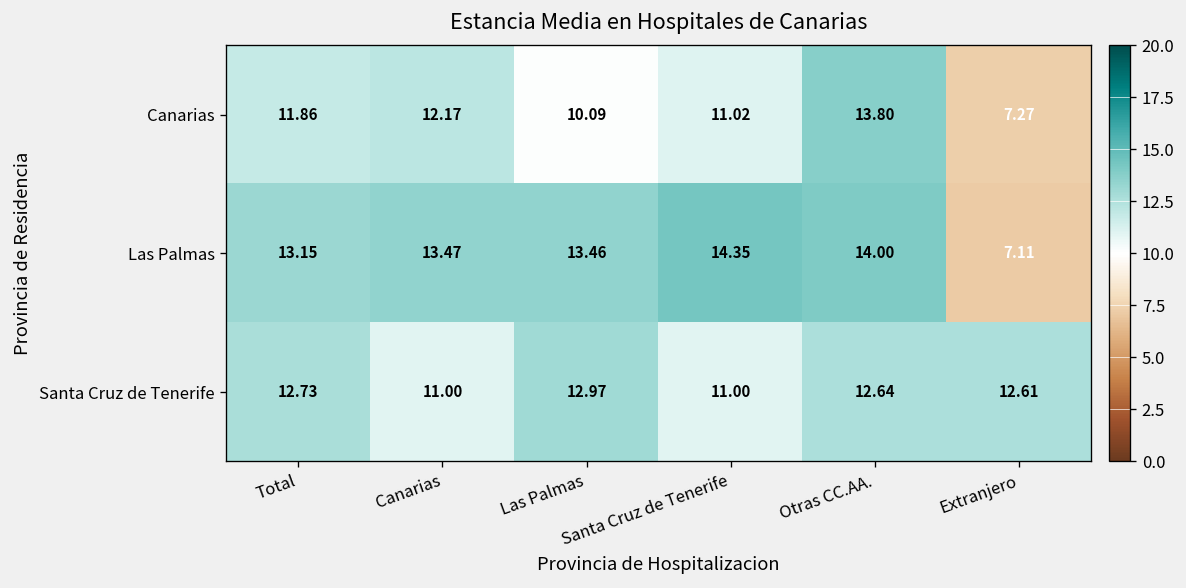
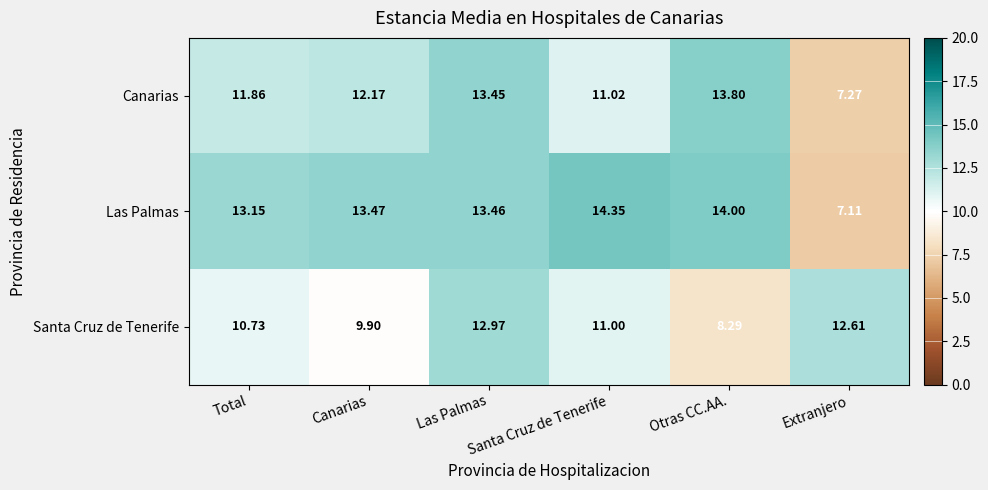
Canarias, Las Palmas: 10.09 -> 13.45
Santa Cruz de Tenerife, Total: 12.73 -> 10.73
Santa Cruz de Tenerife, Canarias: 11.00 -> 9.90
Santa Cruz de Tenerife, Otras CC.AA.: 12.64 -> 8.29
